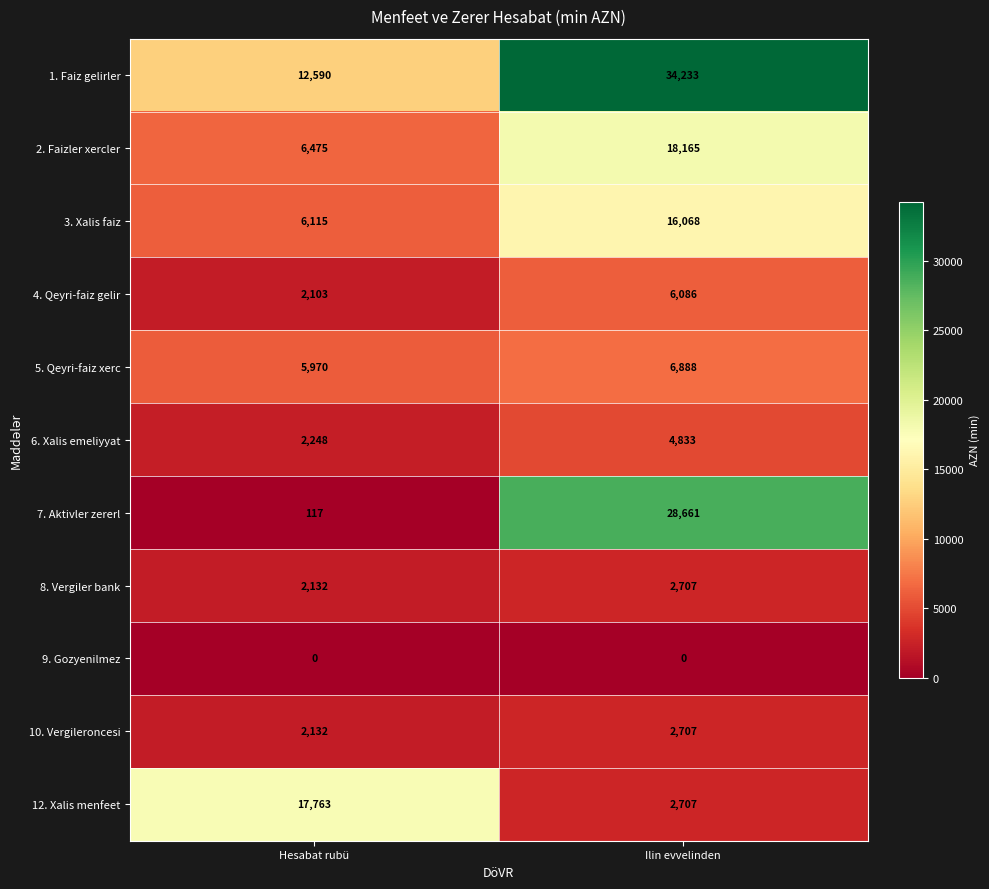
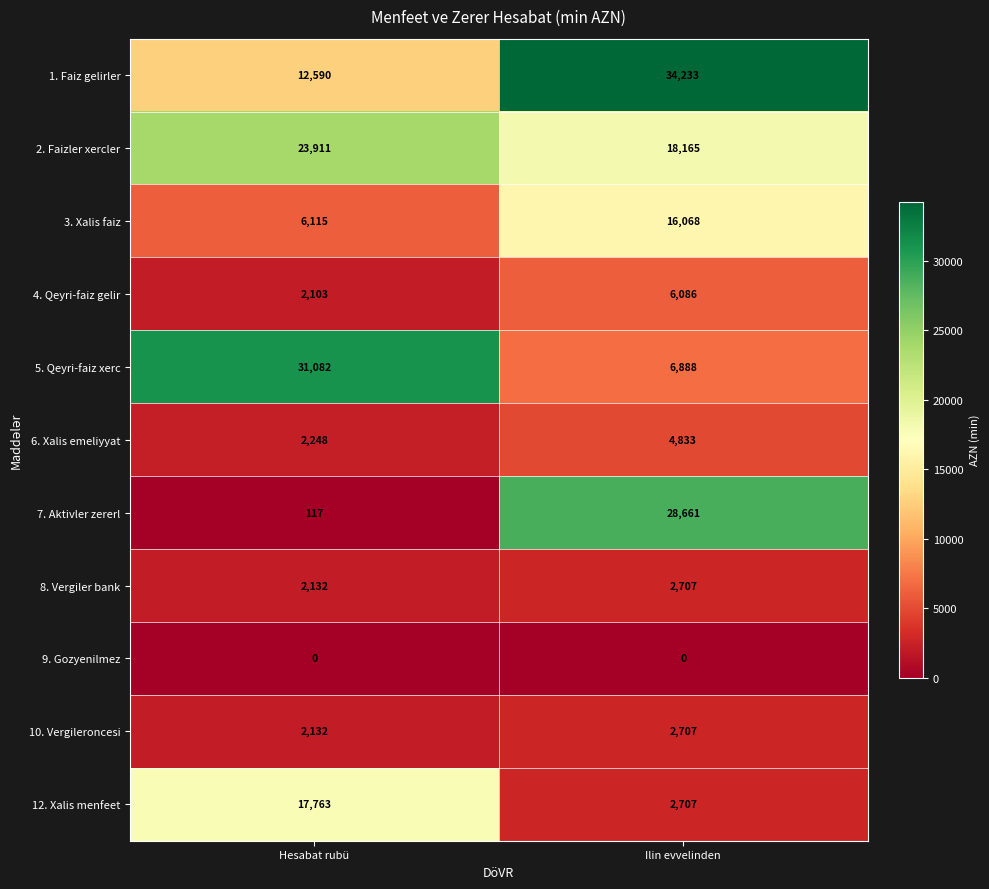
2. Faizler xercler, Hesabat rubü: 6,475 -> 23,911
5. Qeyri-faiz xerc, Hesabat rubü: 5,970 -> 31,082
